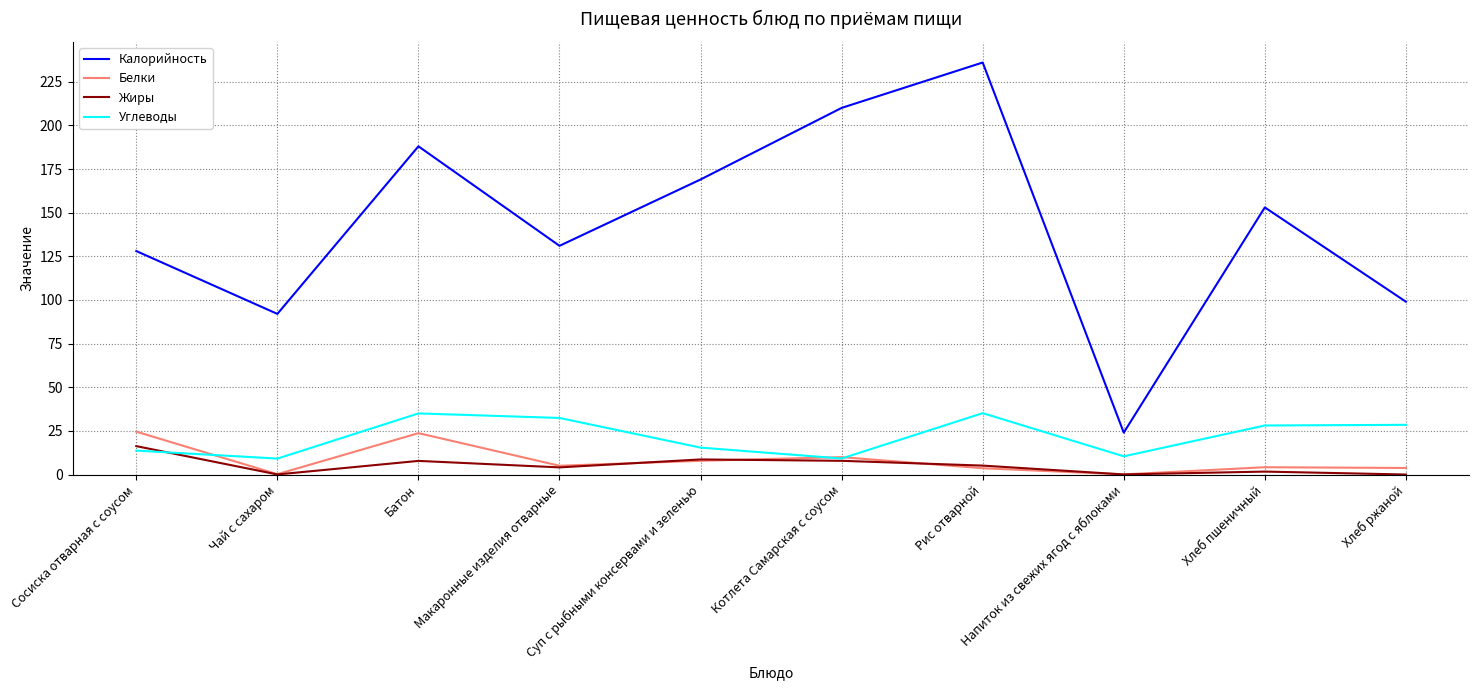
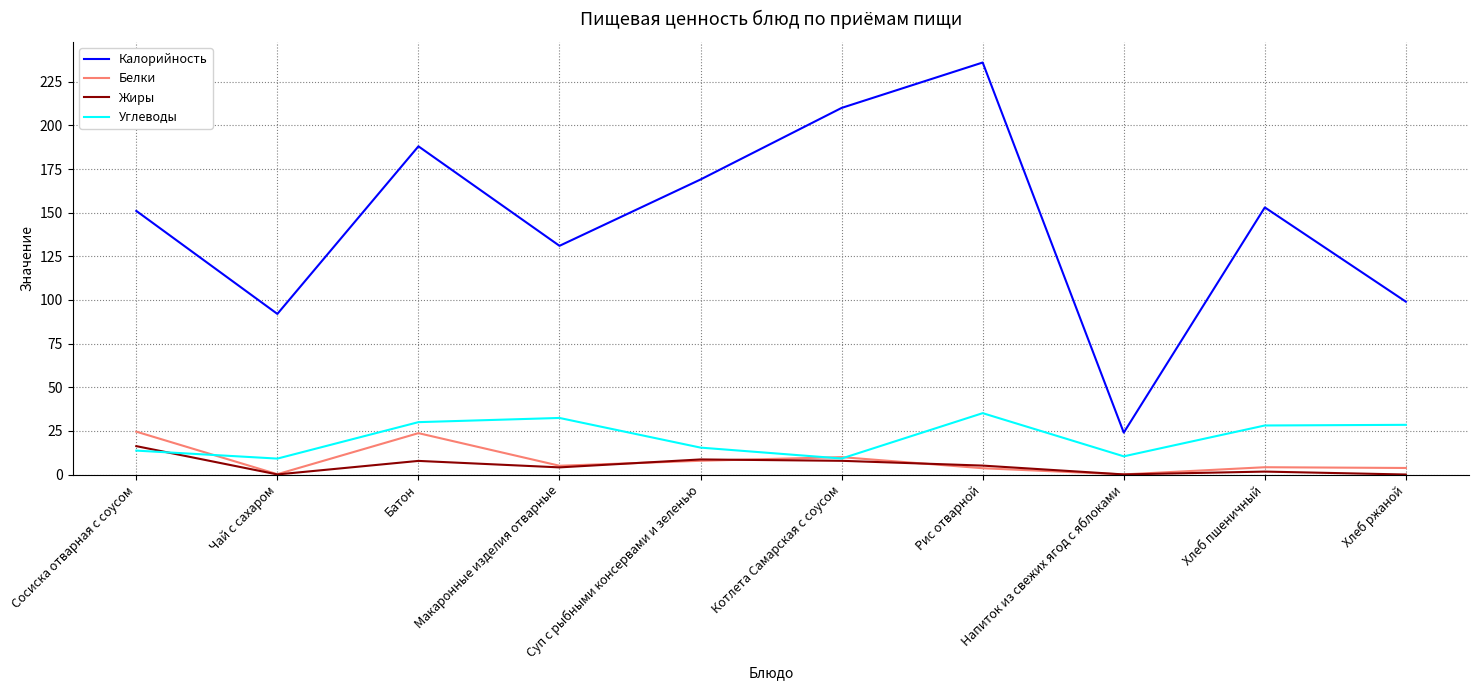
Калорийность, Сосиска отварная с соусом: 128 -> 151
Углеводы, Батон: 35 -> 30
